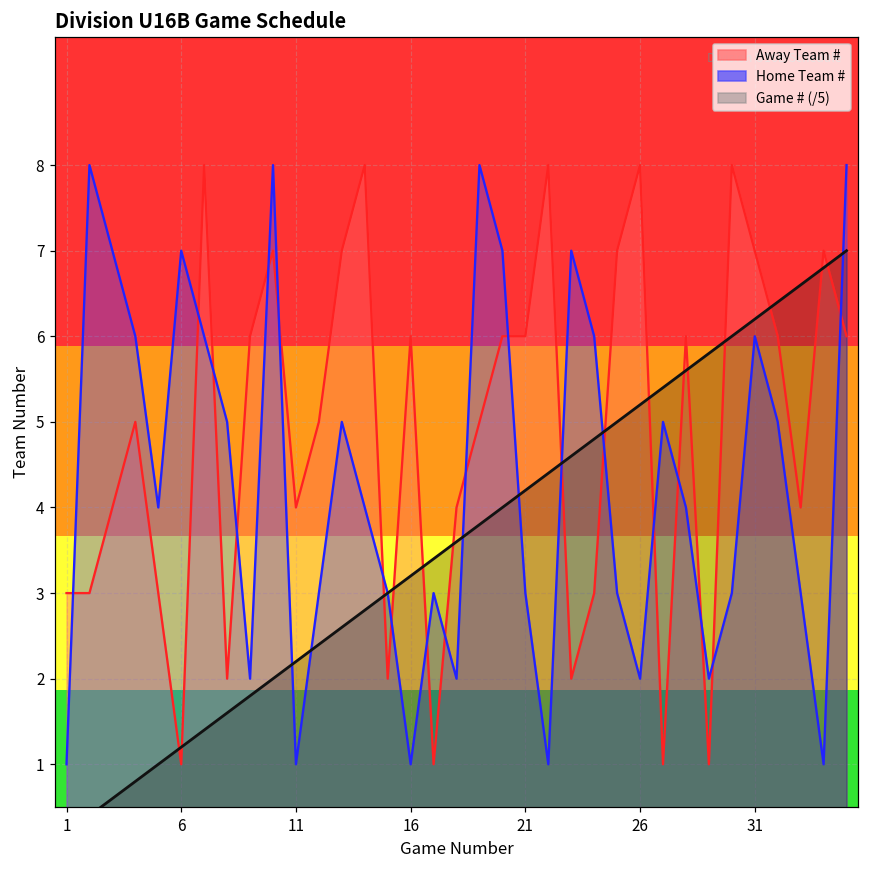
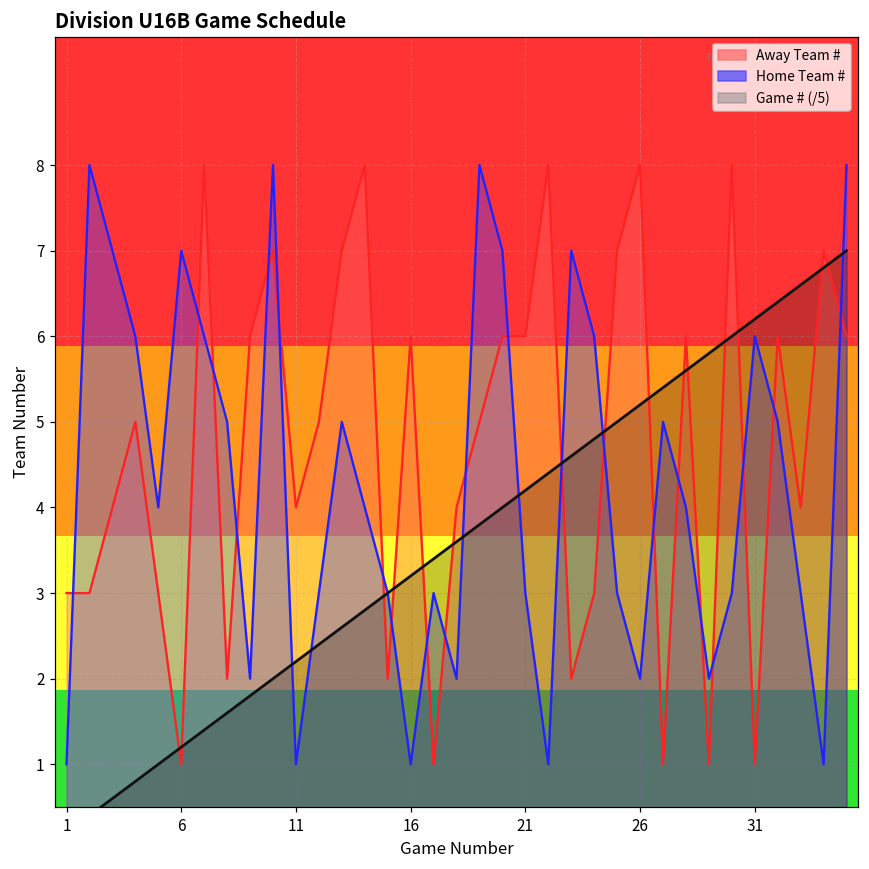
Away Team #, 31: 7 -> 1
